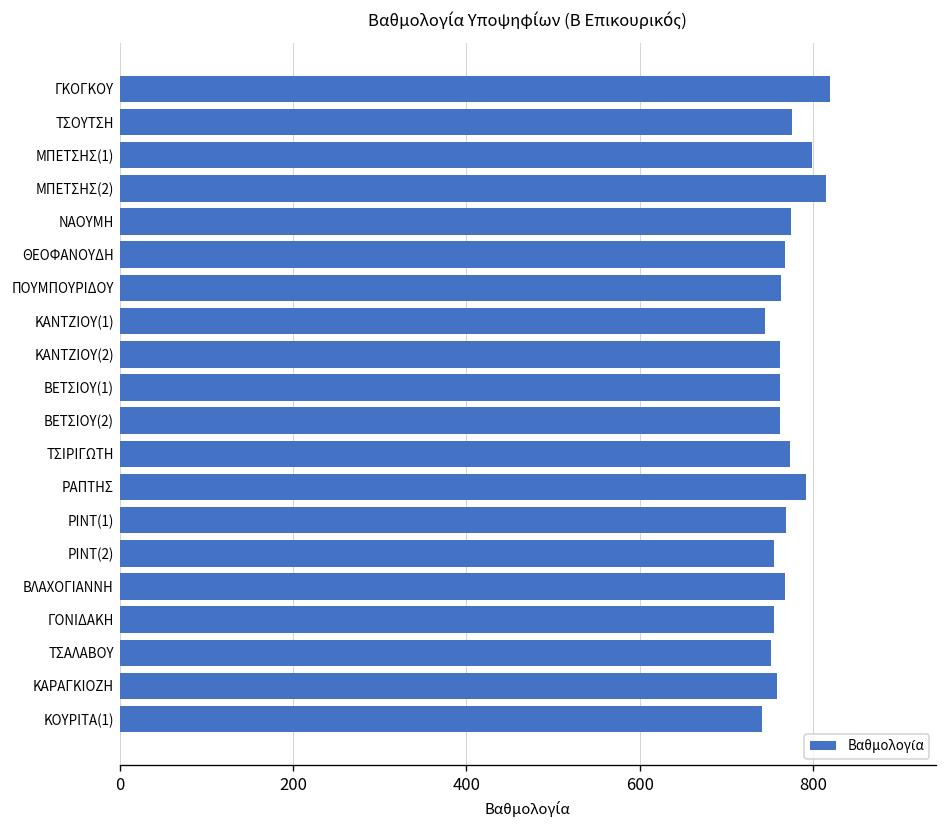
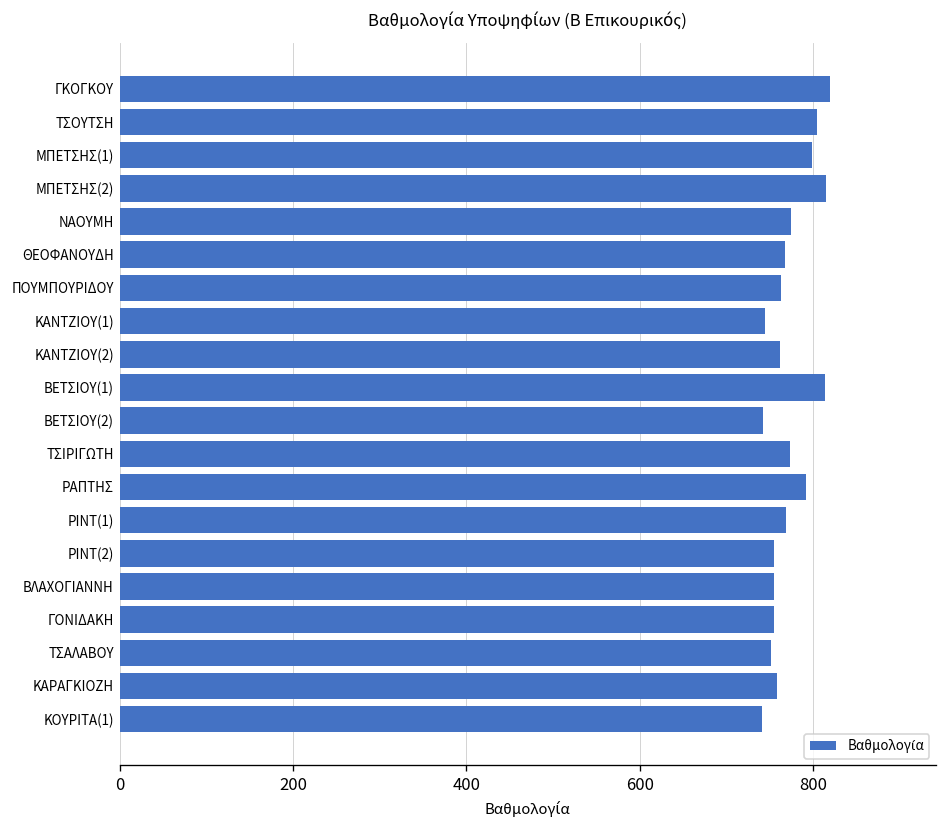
ΤΣΟΥΤΣΗ: 780 -> 800
ΒΕΤΣΙΟΥ(1): 760 -> 810
ΒΕΤΣΙΟΥ(2): 760 -> 740
ΒΛΑΧΟΓΙΑΝΝΗ: 770 -> 760
